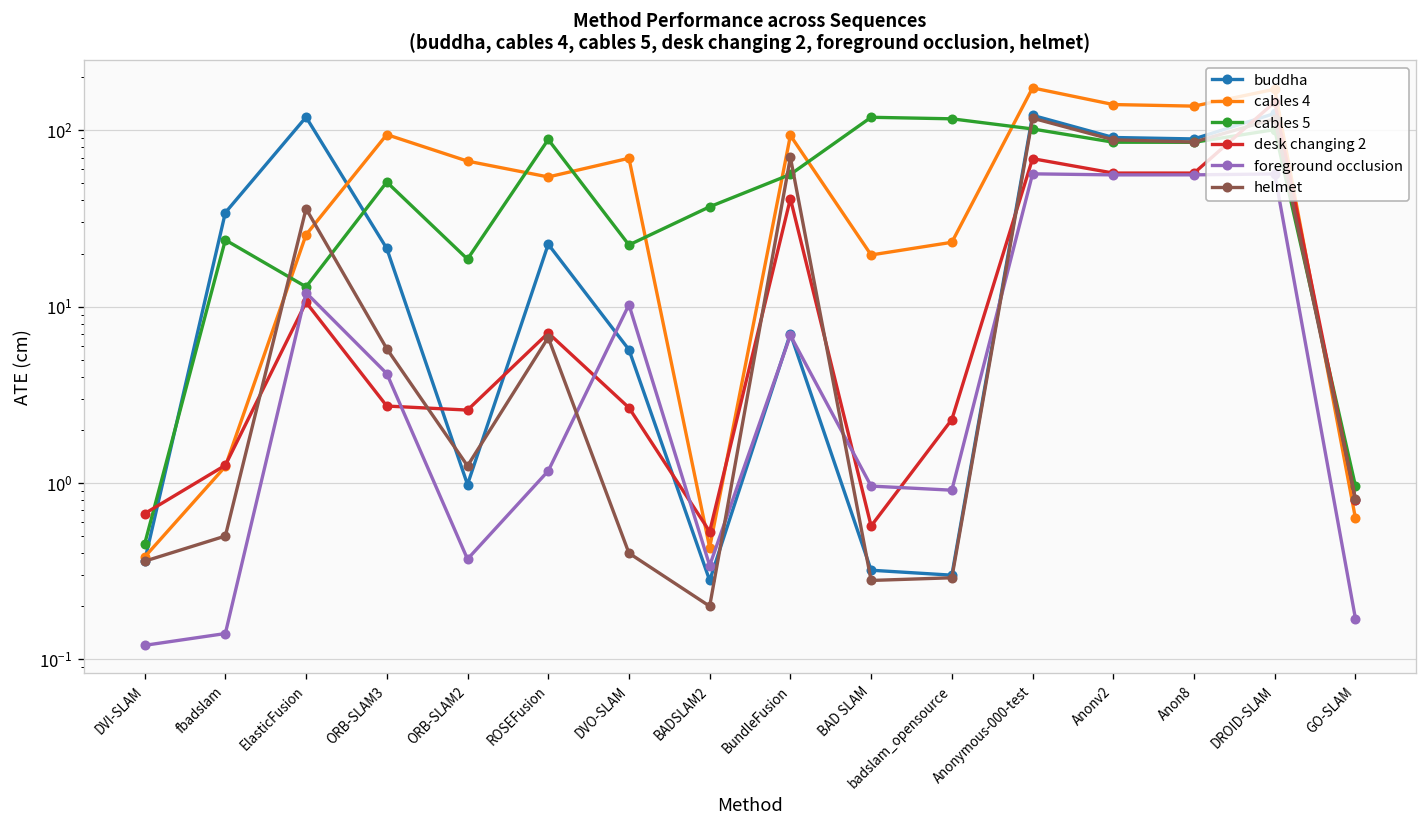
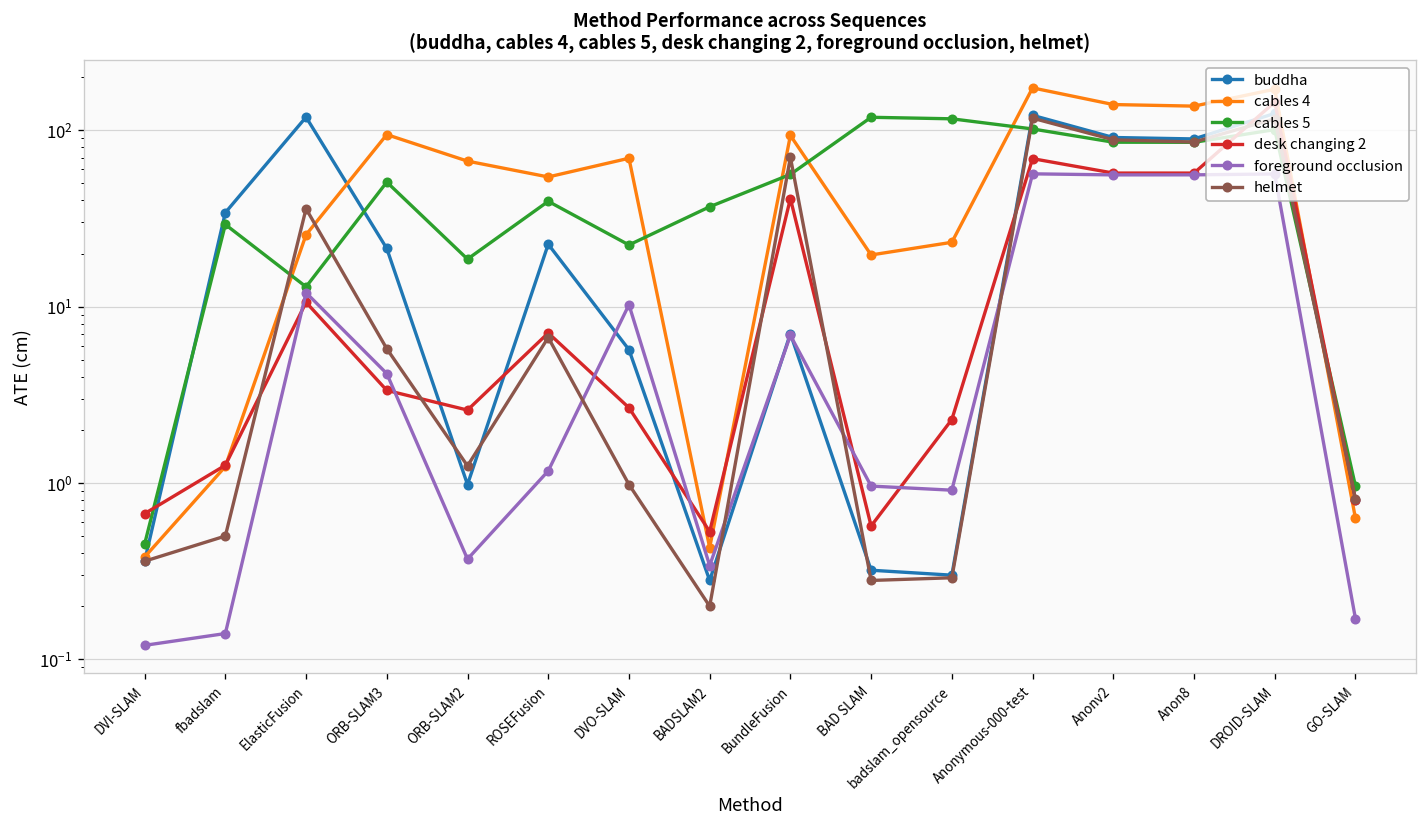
cables 5, fbadslam: 24 -> 29
desk changing 2, ORB-SLAM3: 2.7 -> 3.4
cables 5, ROSEFusion: 90 -> 40
helmet, DVO-SLAM: 0.40 -> 1.0
